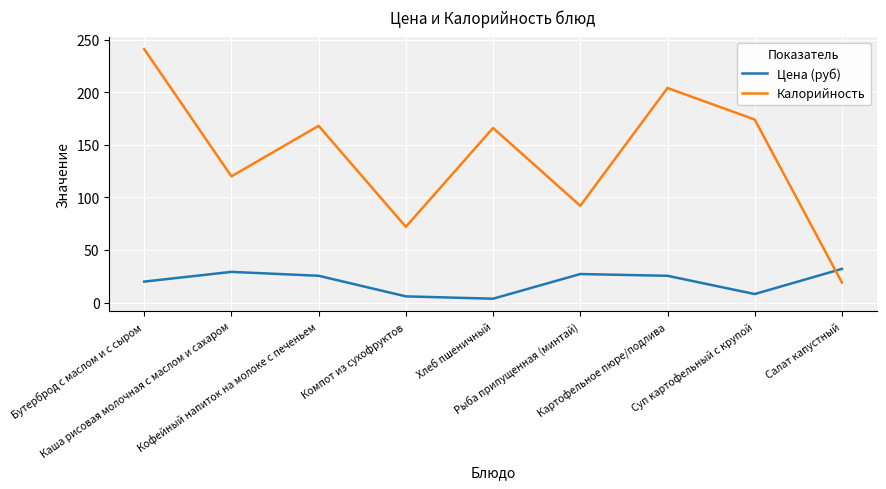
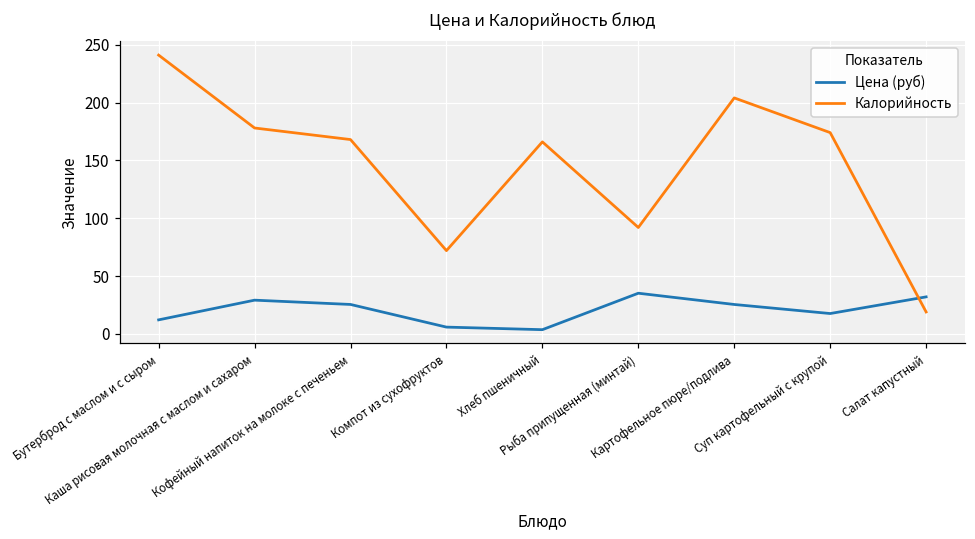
Цена (руб), Бутерброд с маслом и с сыром: 20 -> 12
Калорийность, Каша рисовая молочная с маслом и сахаром: 120 -> 178
Цена (руб), Рыба припущенная (минтай): 27 -> 35
Цена (руб), Суп картофельный с крупой: 8 -> 18
